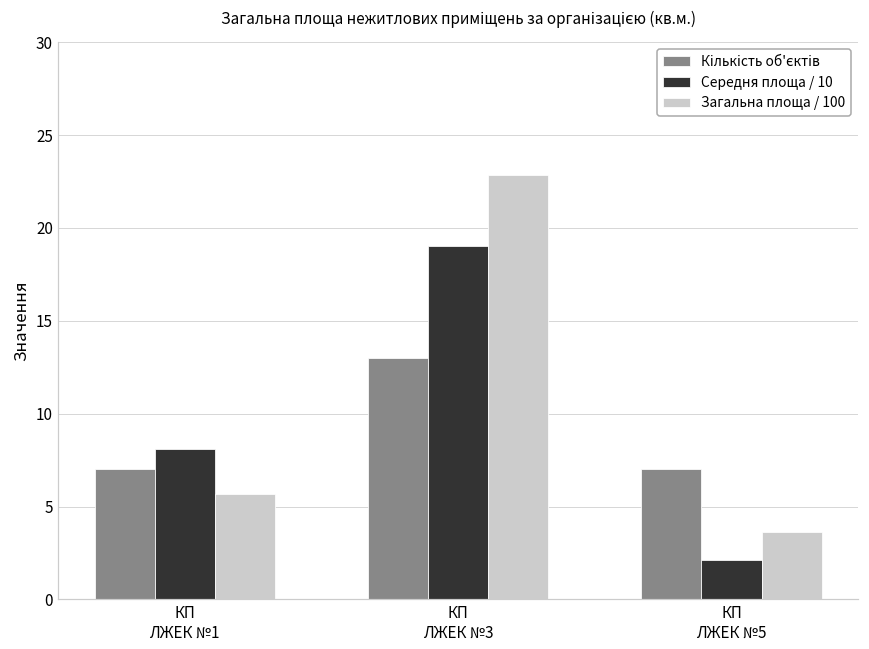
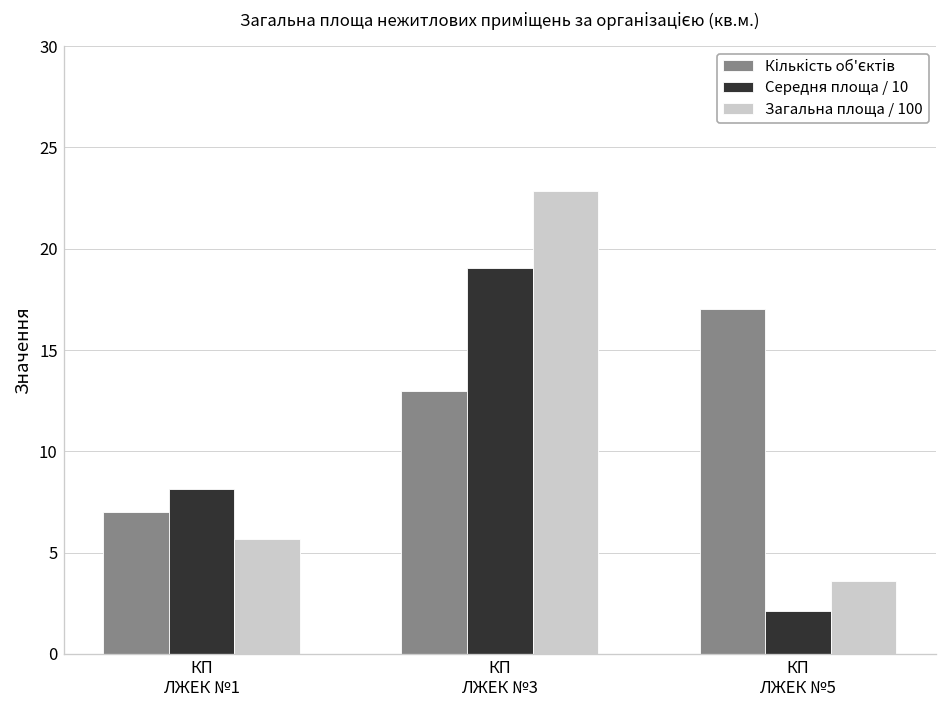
Кількість об'єктів, КП ЛЖЕК №5: 7 -> 17
